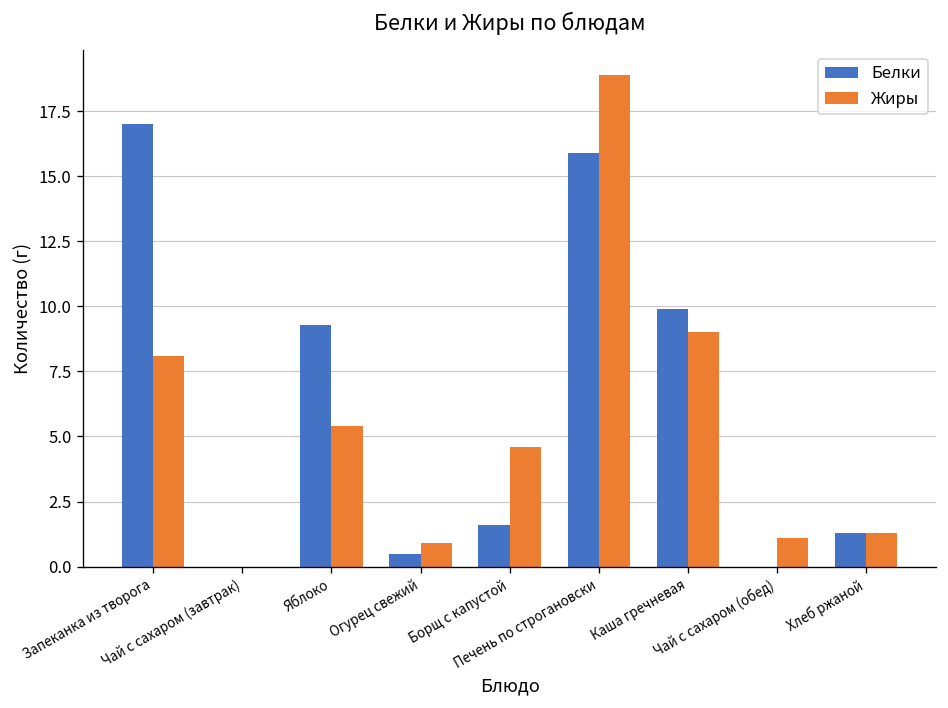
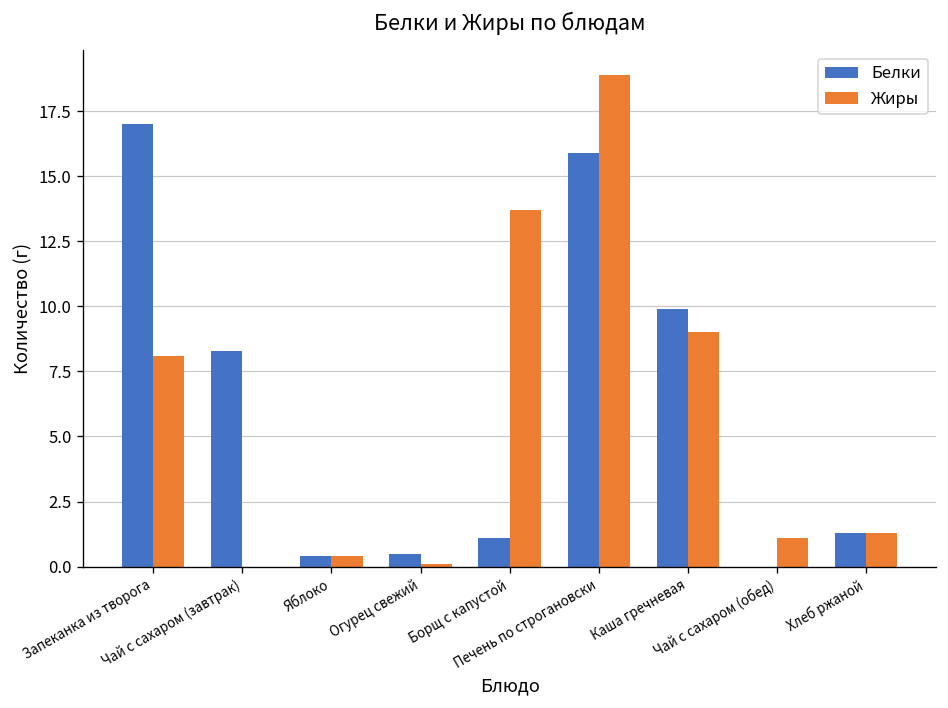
Белки, Чай с сахаром (завтрак): 0.0 -> 8.3
Белки, Яблоко: 9.3 -> 0.4
Жиры, Яблоко: 5.4 -> 0.4
Жиры, Огурец свежий: 0.9 -> 0.1
Белки, Борщ с капустой: 1.6 -> 1.1
Жиры, Борщ с капустой: 4.6 -> 13.7
